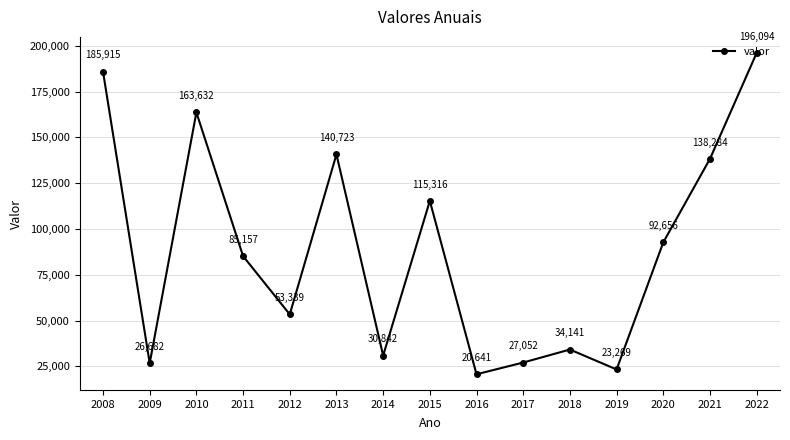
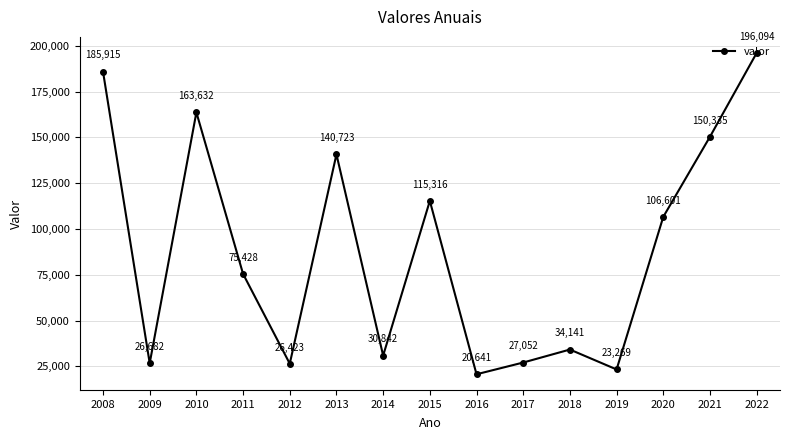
2011: 85,157 -> 75,428
2012: 53,339 -> 26,423
2020: 92,656 -> 106,601
2021: 138,284 -> 150,335
